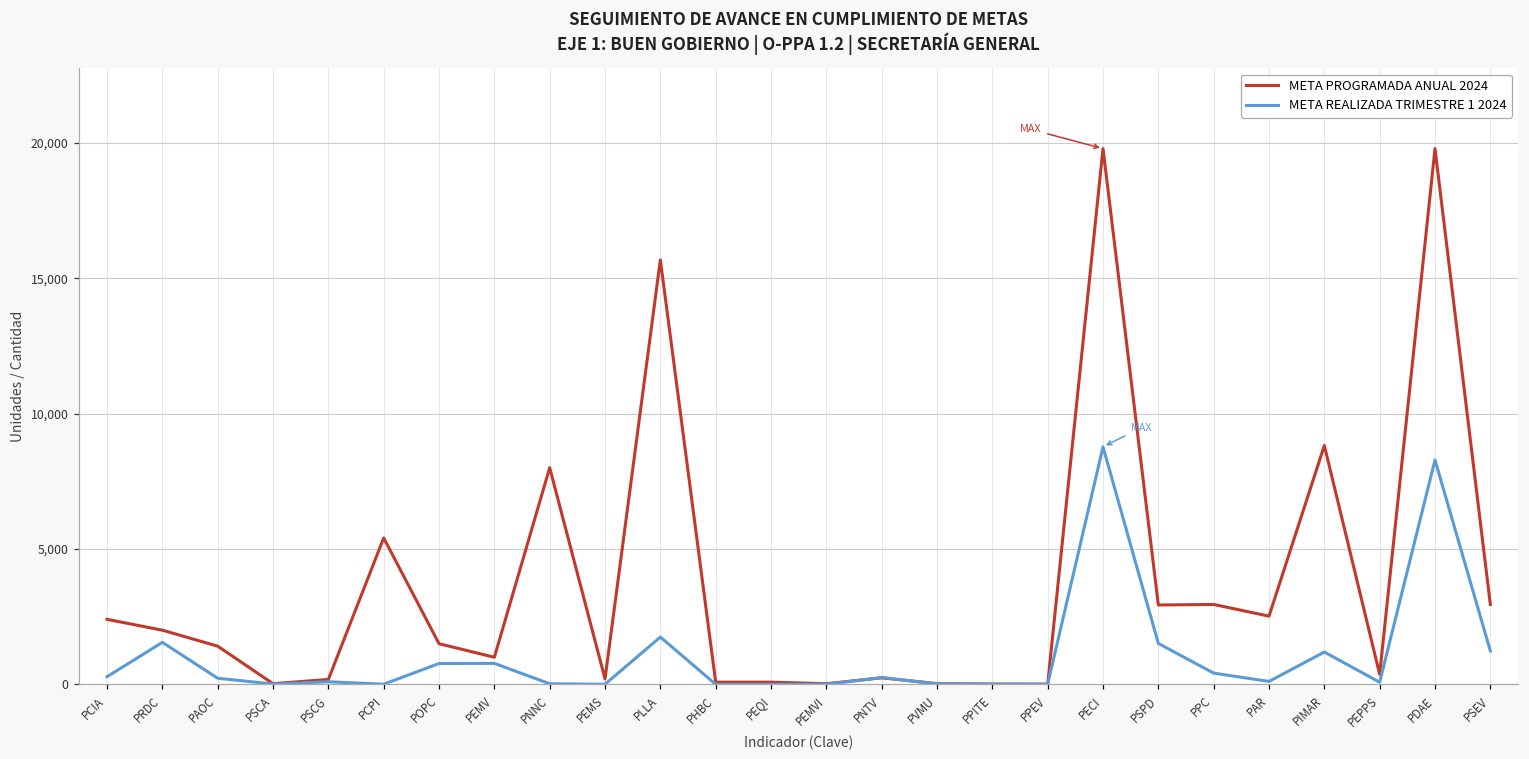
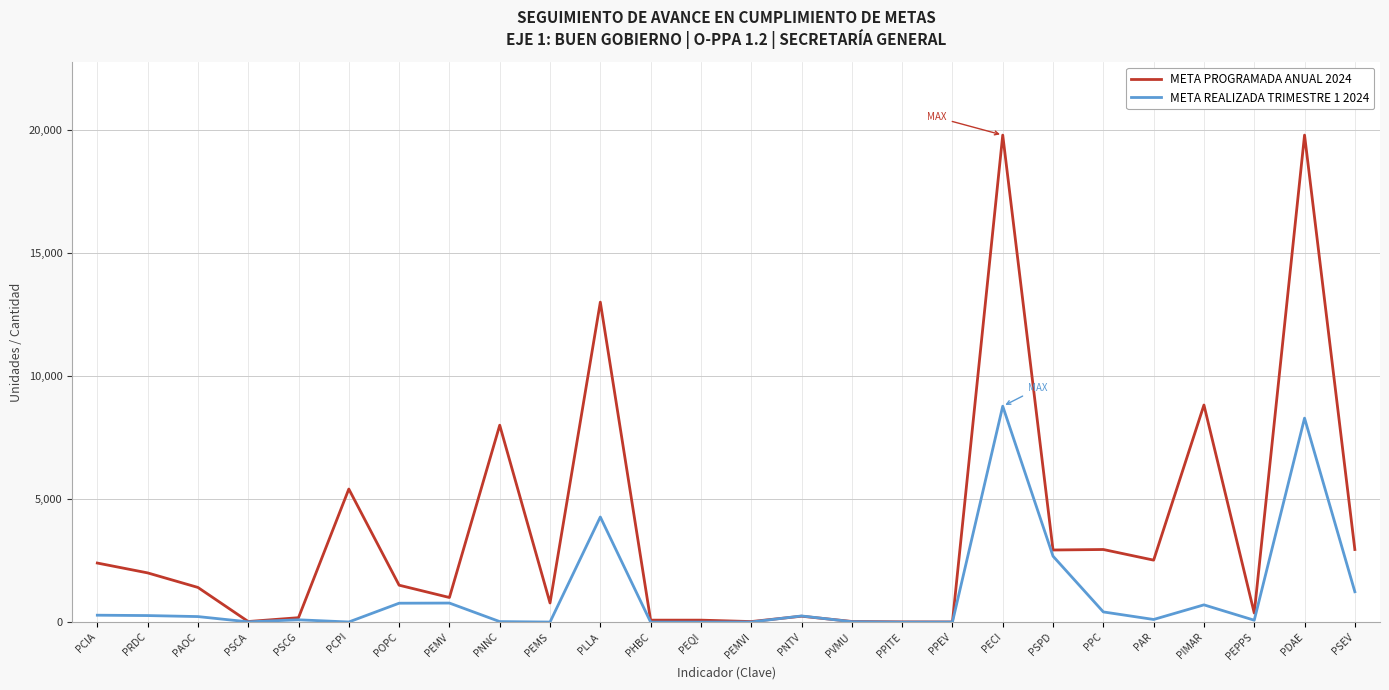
META REALIZADA TRIMESTRE 1 2024, PRDC: 1,600 -> 300
META PROGRAMADA ANUAL 2024, PEMS: 200 -> 800
META PROGRAMADA ANUAL 2024, PLLA: 15,700 -> 13,000
META REALIZADA TRIMESTRE 1 2024, PLLA: 1,700 -> 4,300
META REALIZADA TRIMESTRE 1 2024, PSPD: 1,500 -> 2,700
META REALIZADA TRIMESTRE 1 2024, PIMAR: 1,200 -> 700
